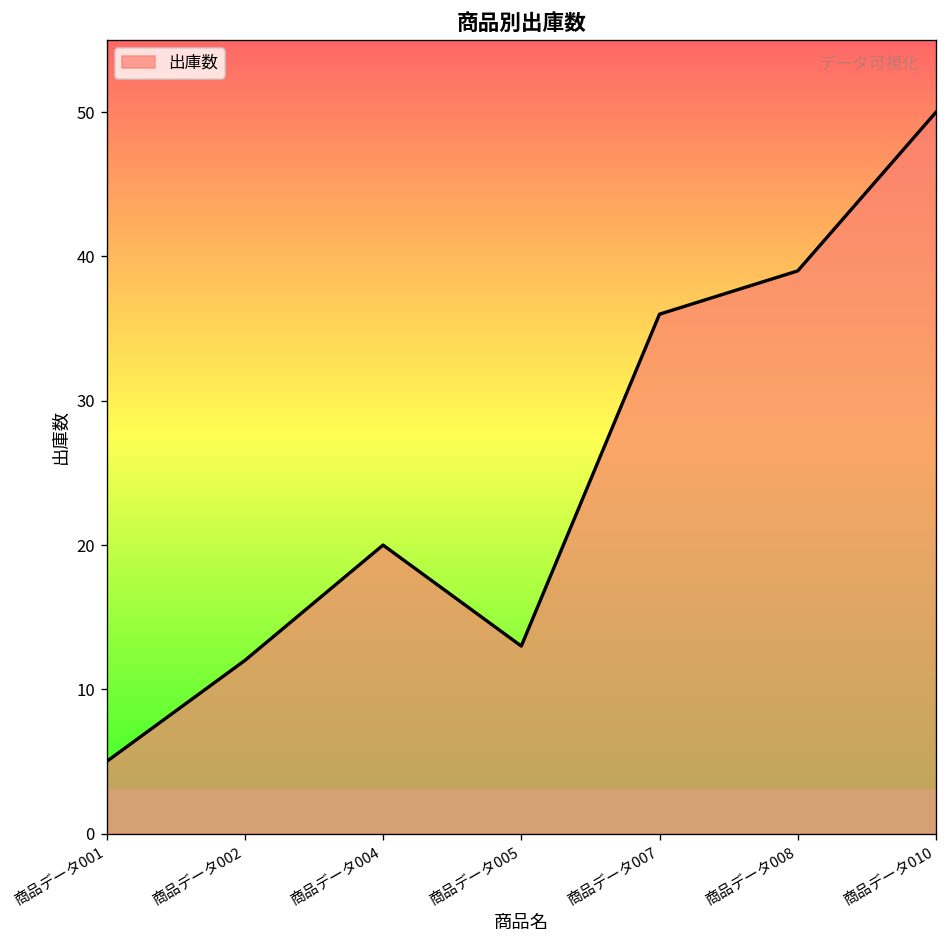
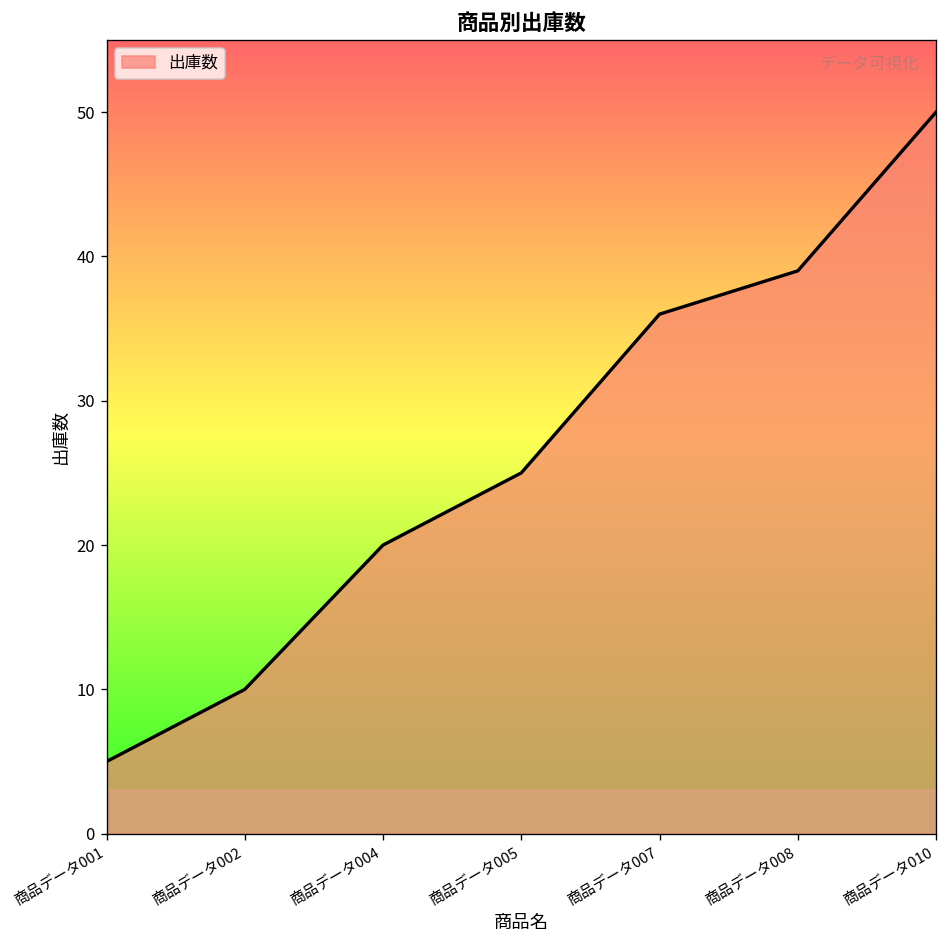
商品データ002: 12 -> 10
商品データ005: 13 -> 25
